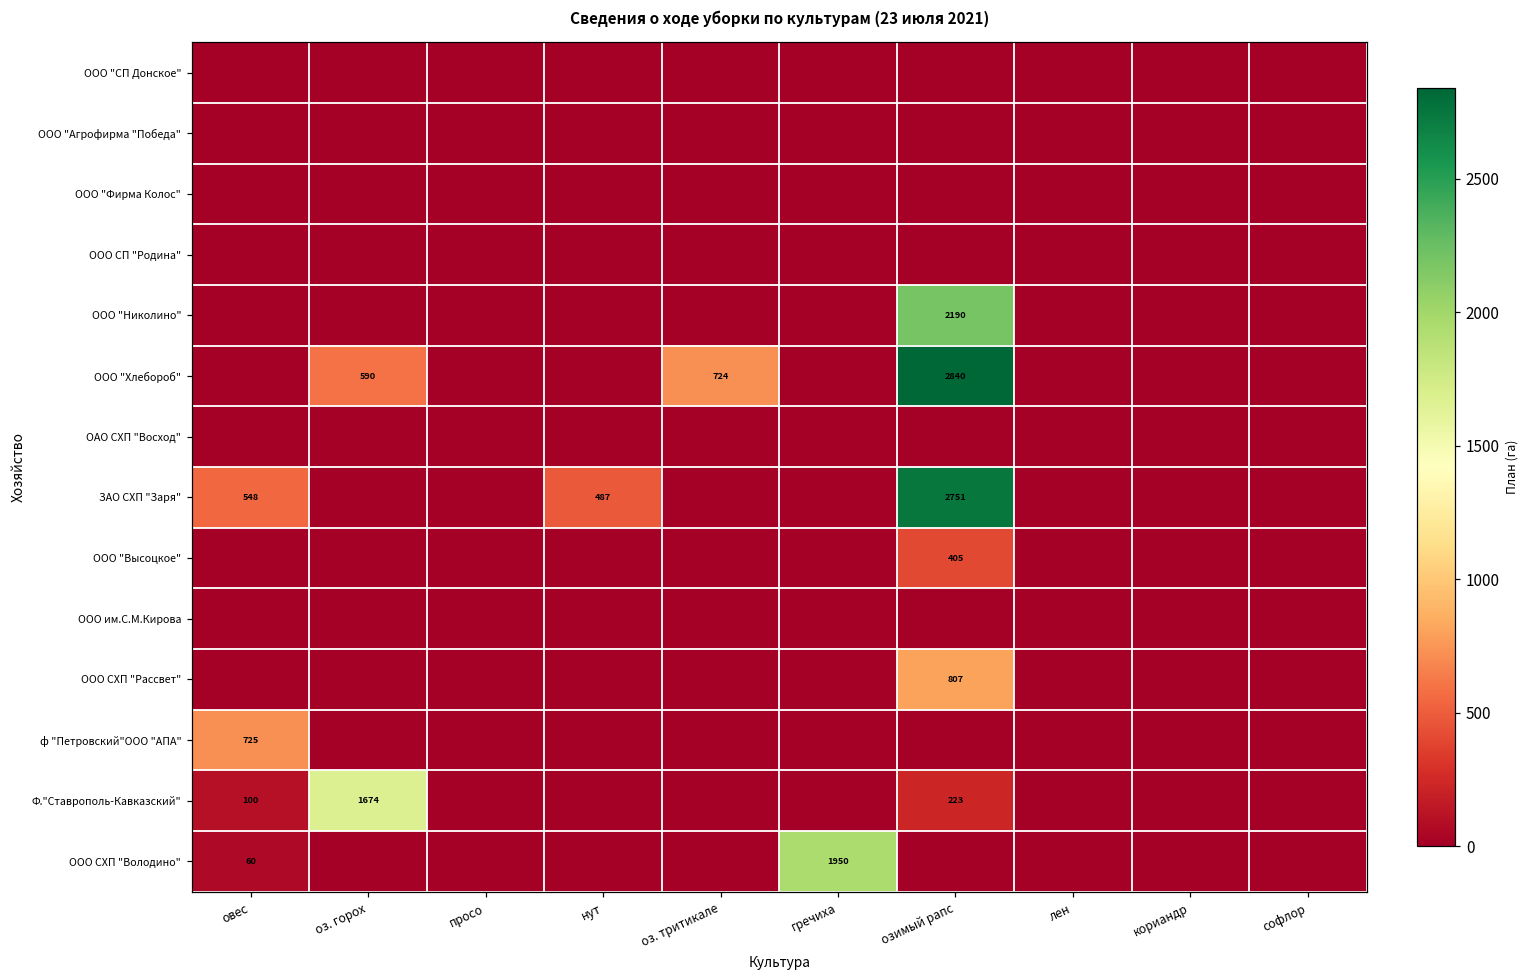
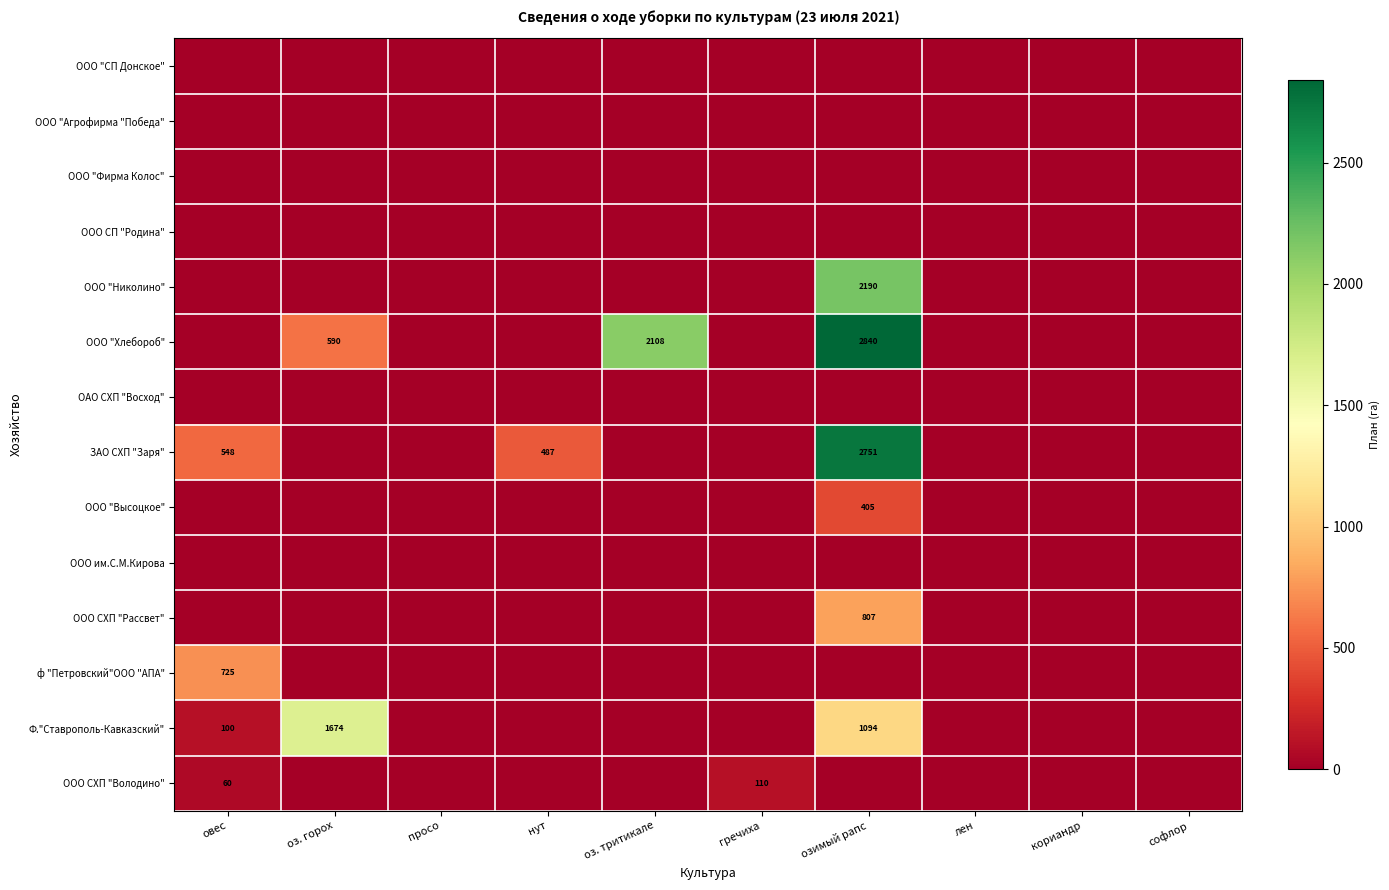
ООО "Хлебороб", оз. тритикале: 724 -> 2108
Ф."Ставрополь-Кавказский", озимый рапс: 223 -> 1094
ООО СХП "Володино", гречиха: 1950 -> 110
